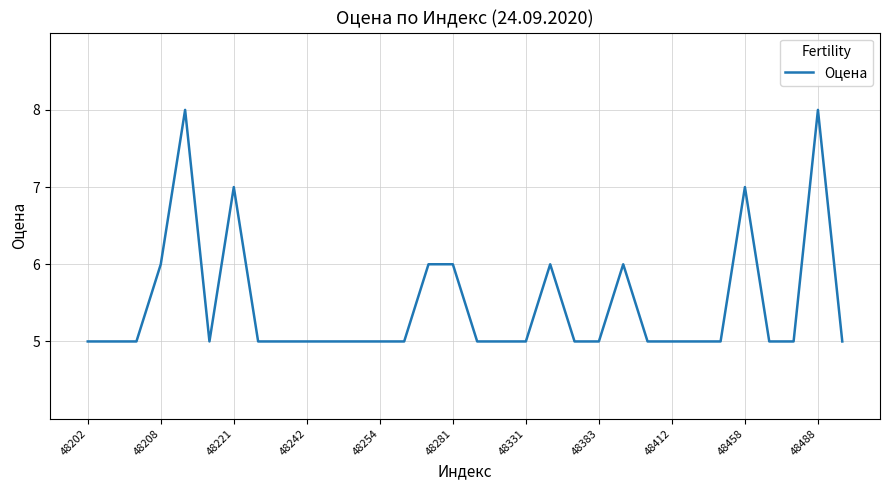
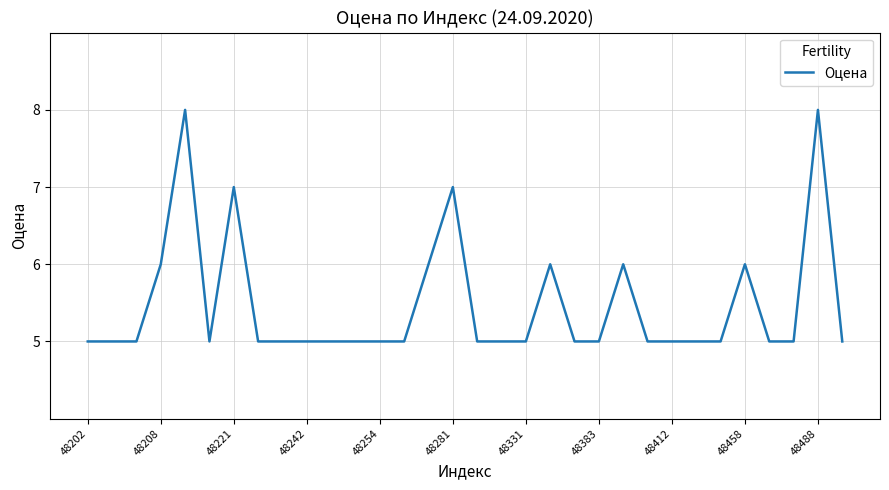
48281: 6 -> 7
48458: 7 -> 6
